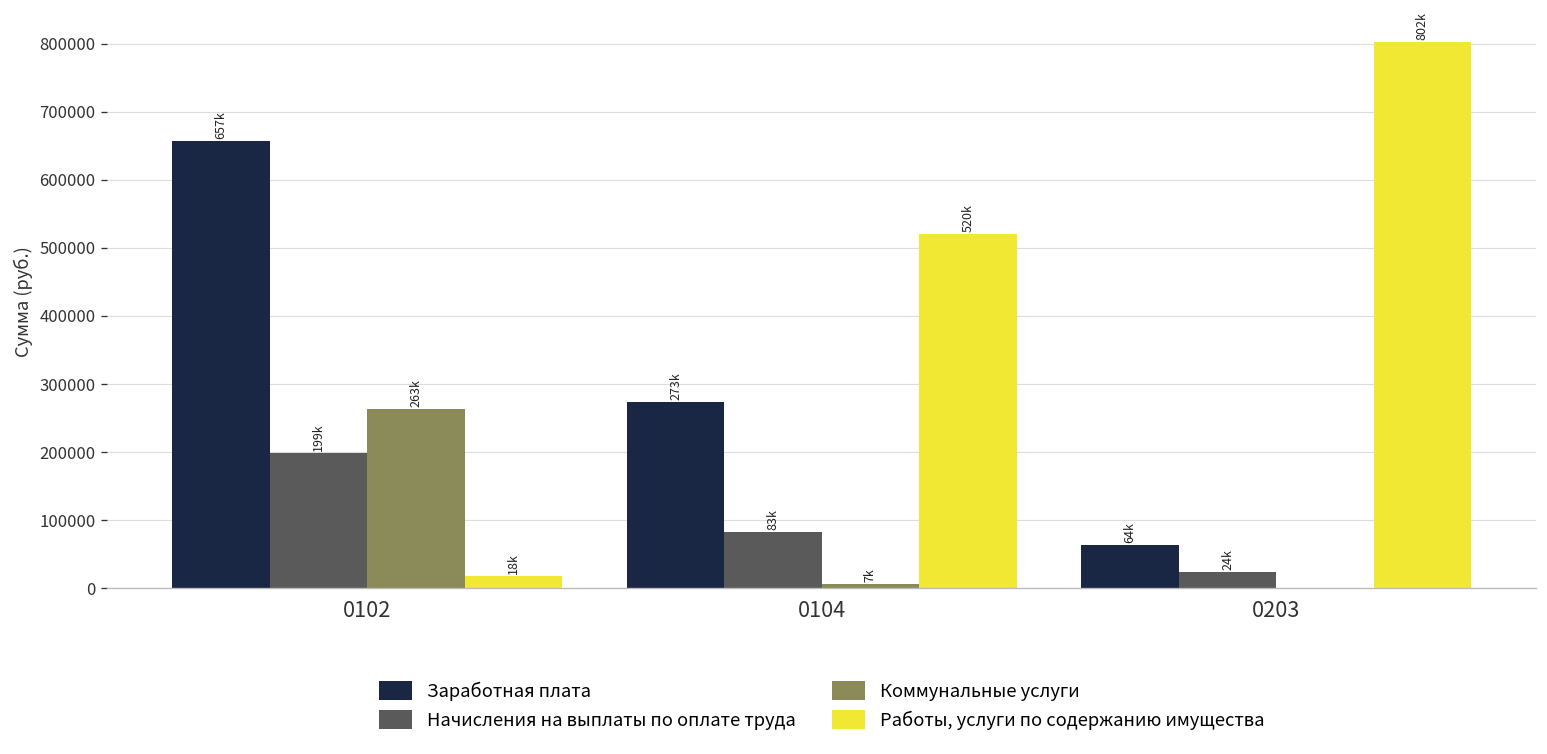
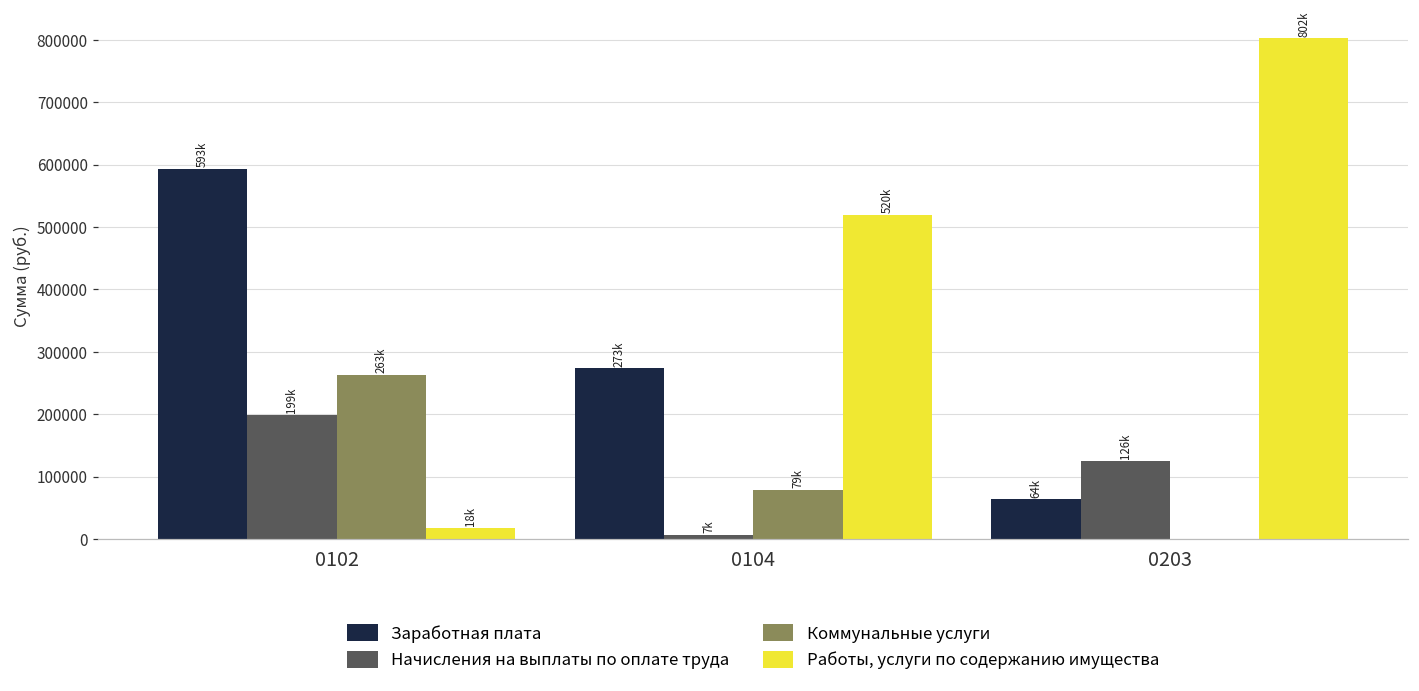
Заработная плата, 0102: 657k -> 593k
Начисления на выплаты по оплате труда, 0104: 83k -> 7k
Коммунальные услуги, 0104: 7k -> 79k
Начисления на выплаты по оплате труда, 0203: 24k -> 126k
